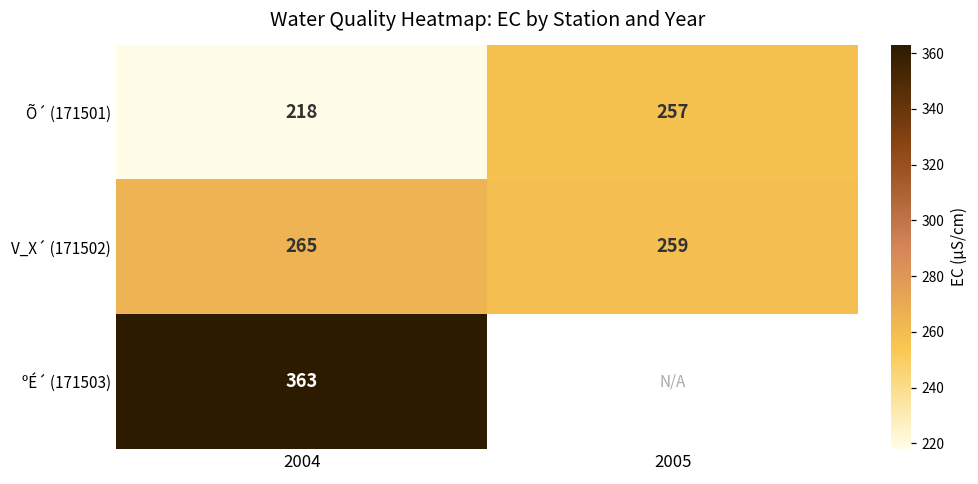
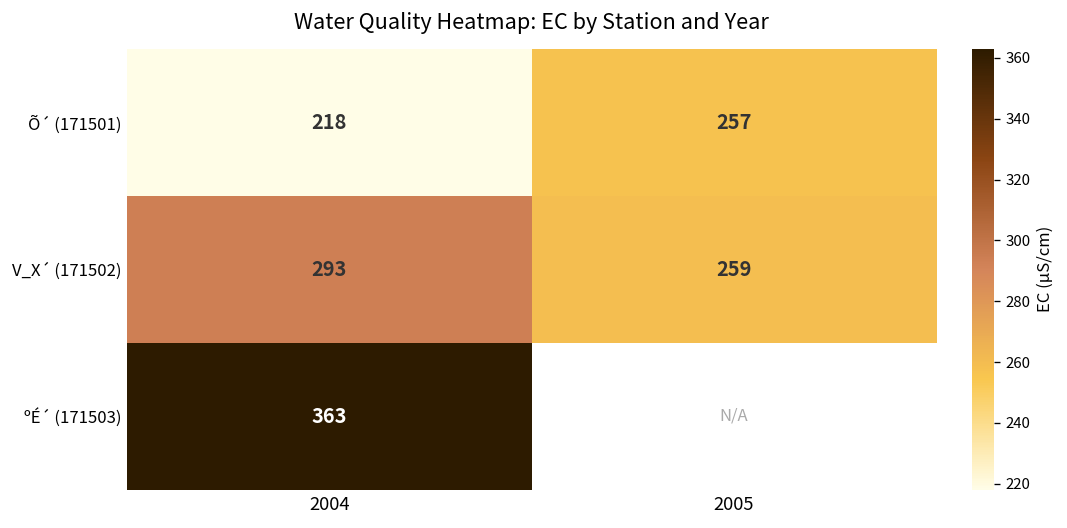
V_X´ (171502), 2004: 265 -> 293
